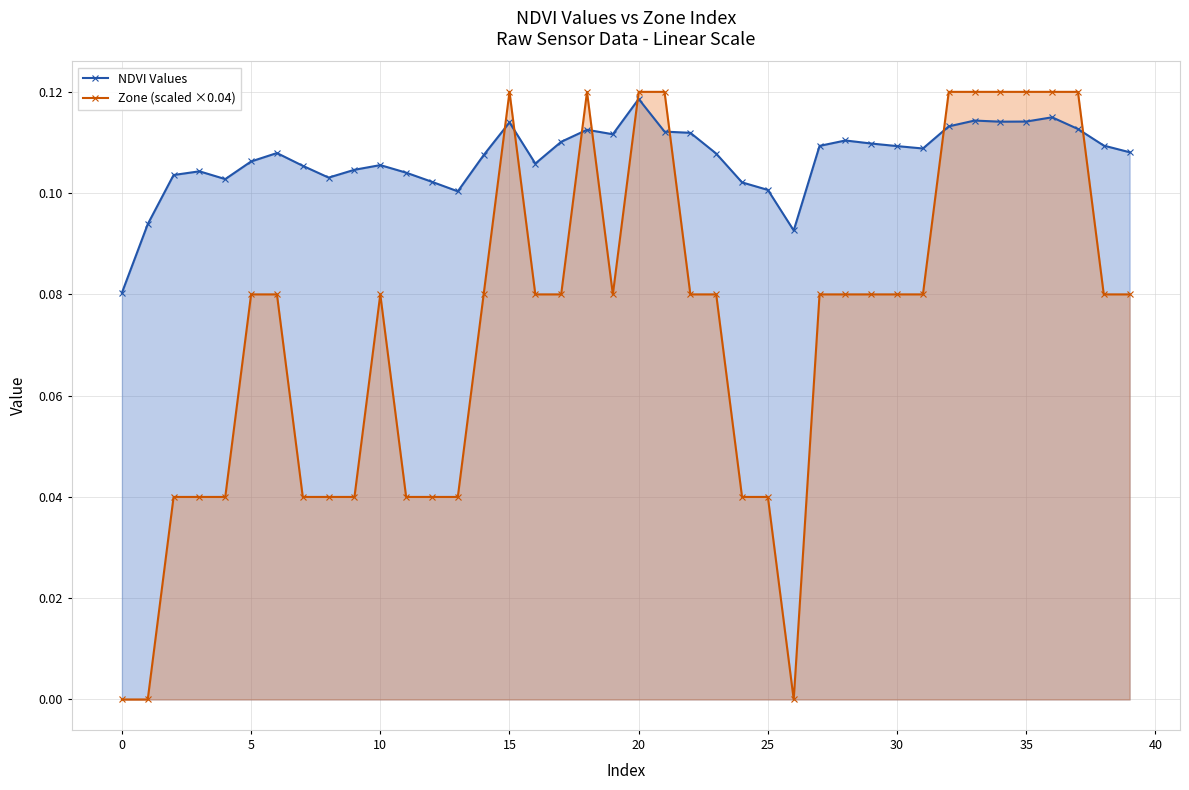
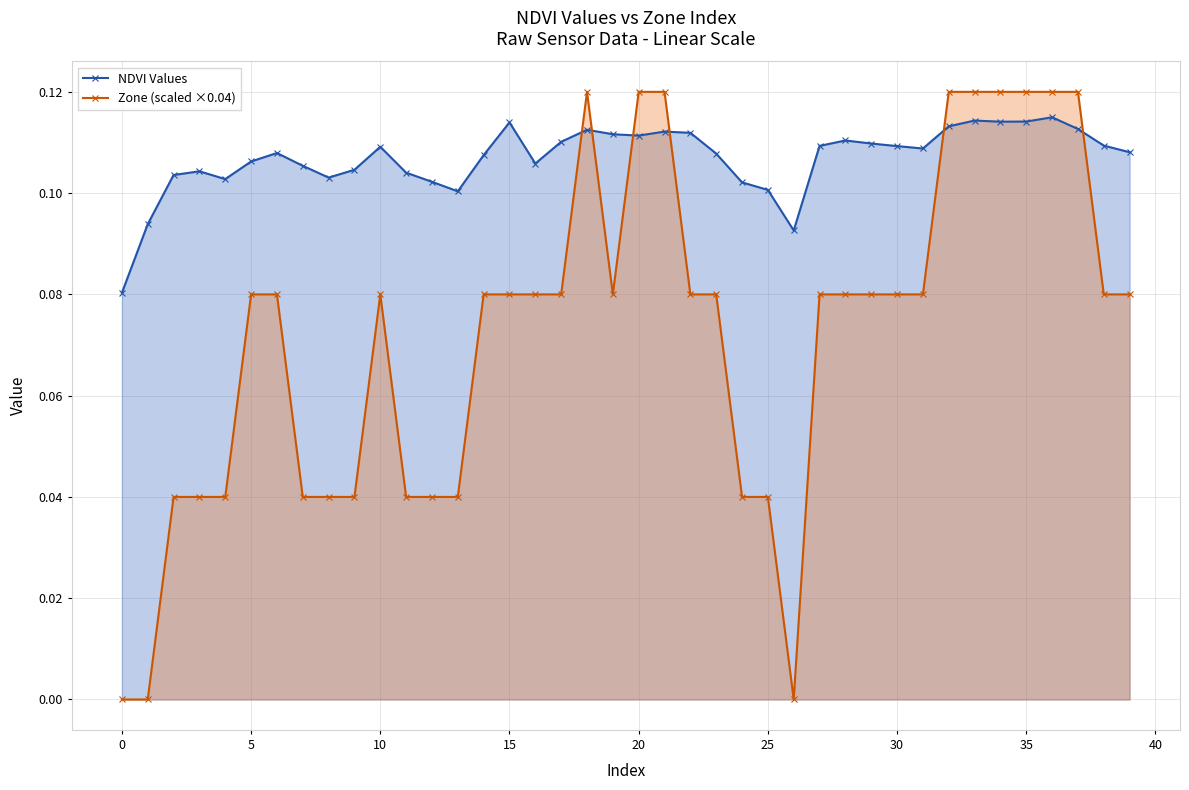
NDVI Values, 10: 0.106 -> 0.109
Zone (scaled ×0.04), 15: 0.120 -> 0.080
NDVI Values, 20: 0.119 -> 0.111
